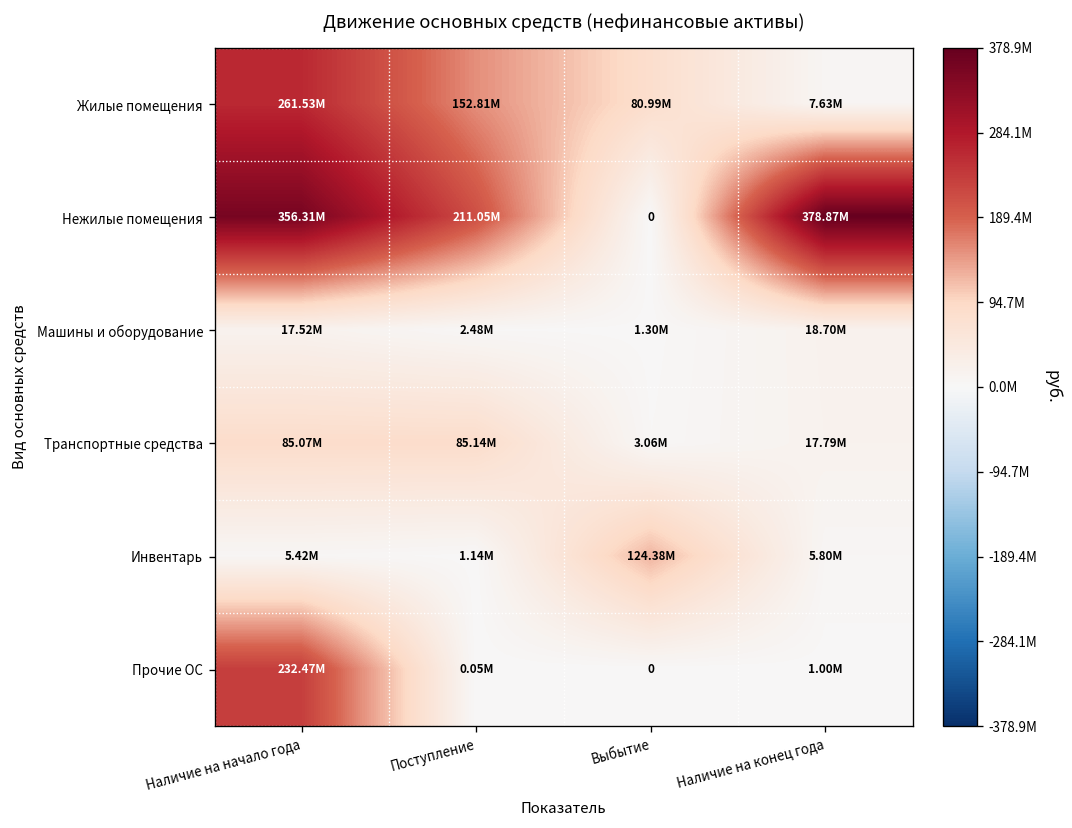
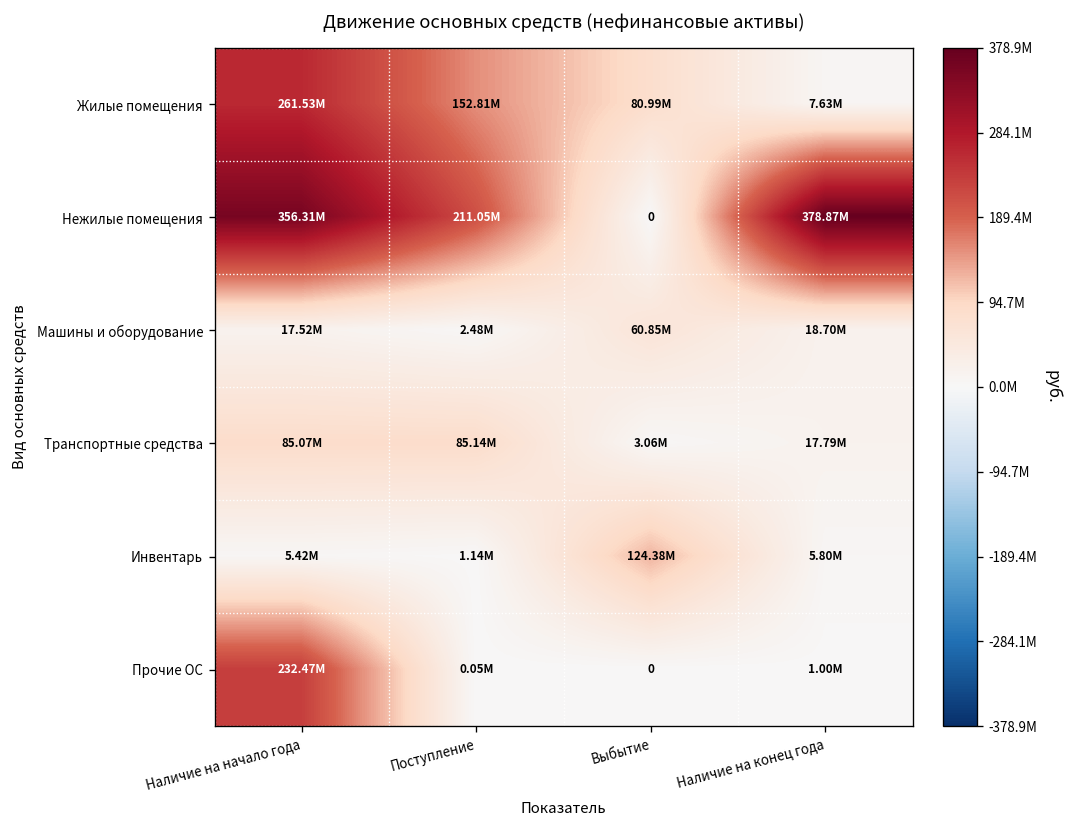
Машины и оборудование, Выбытие: 1.30M -> 60.85M
